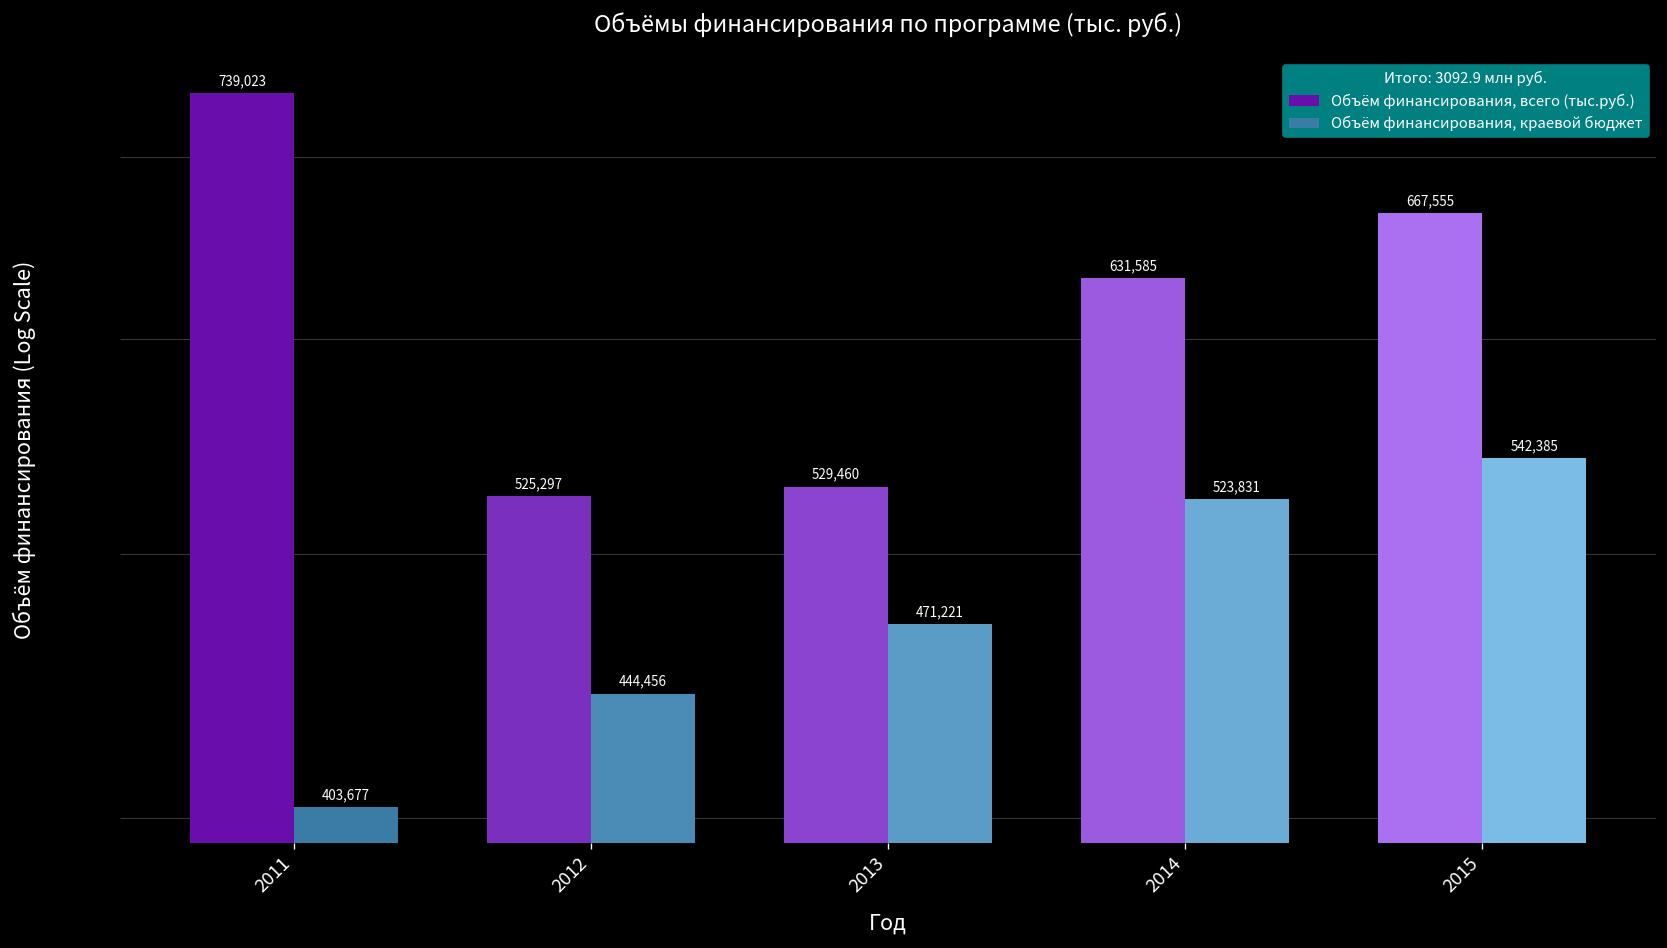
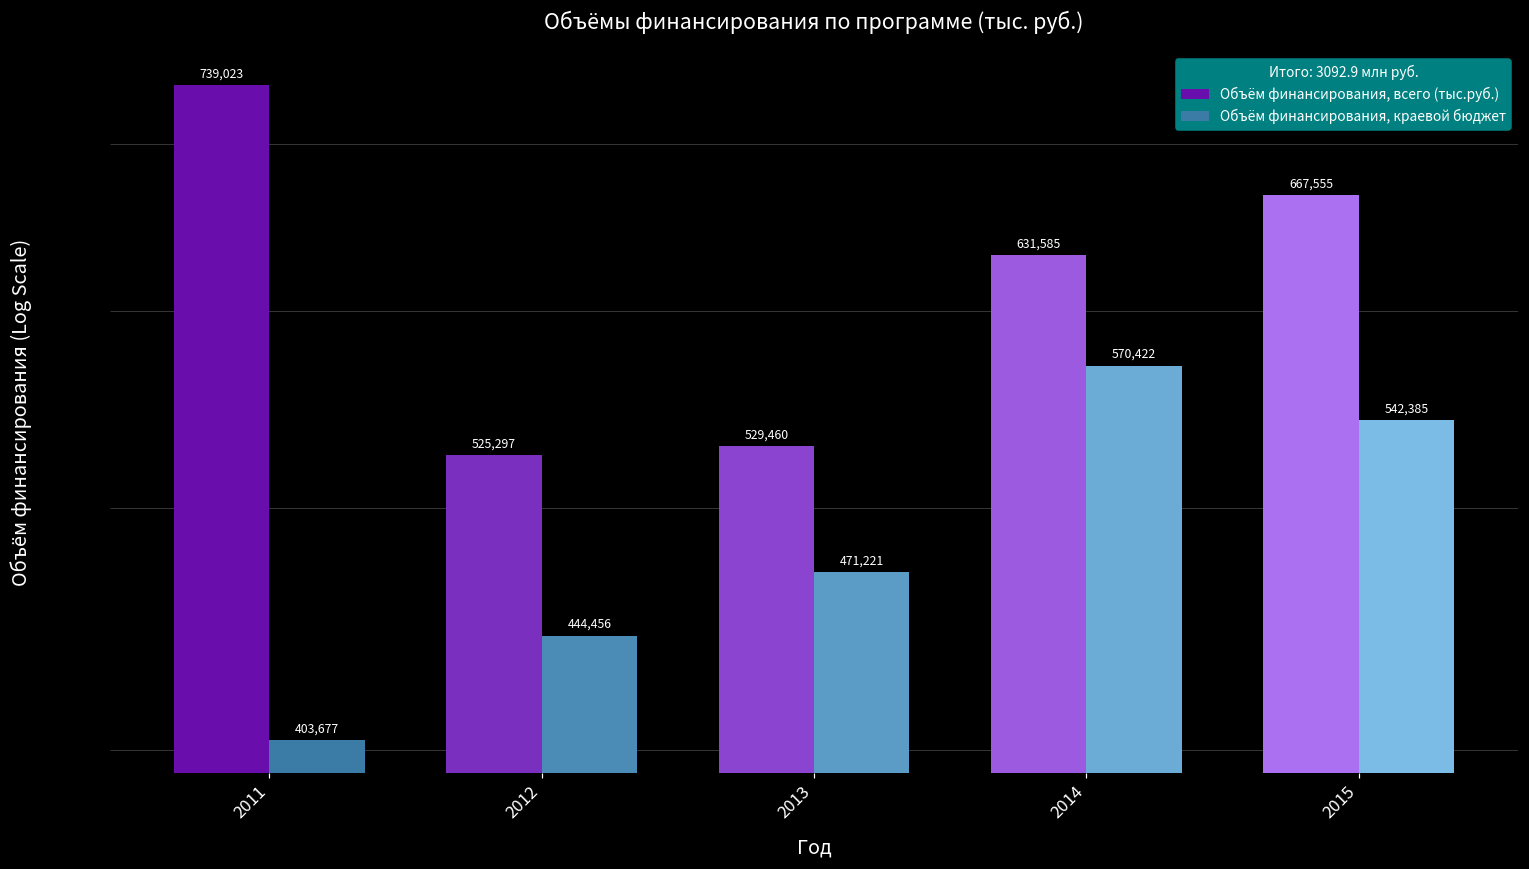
Объём финансирования, краевой бюджет, 2014: 523,831 -> 570,422
